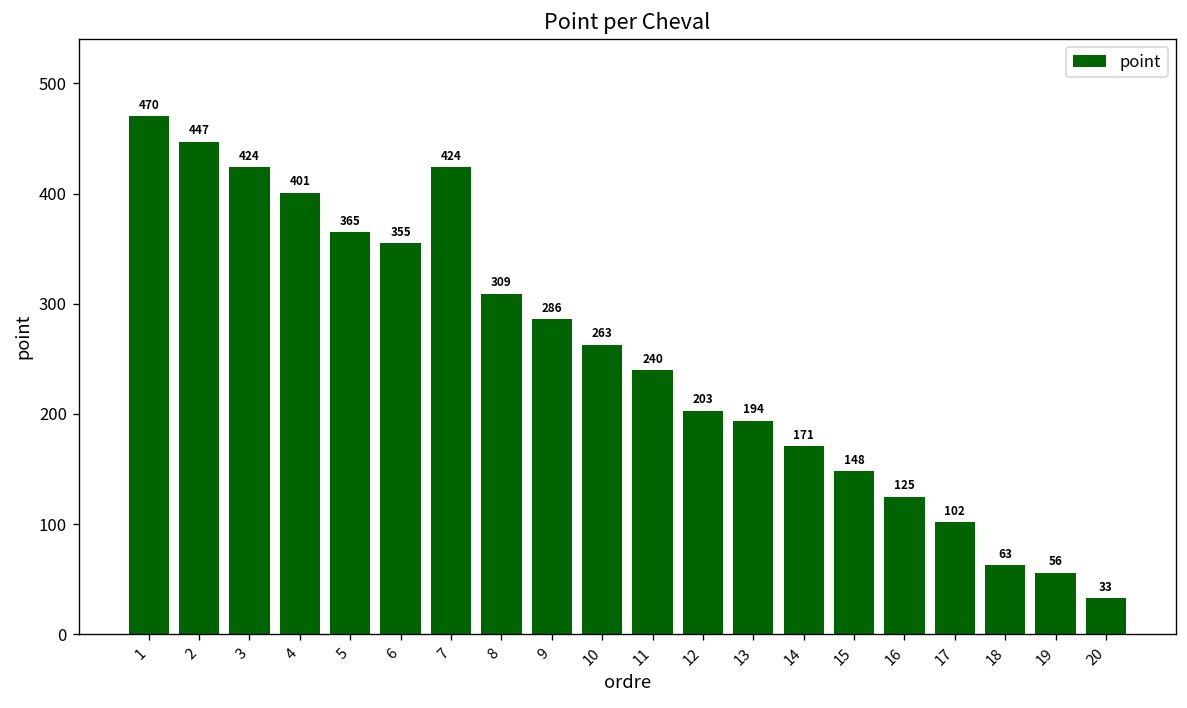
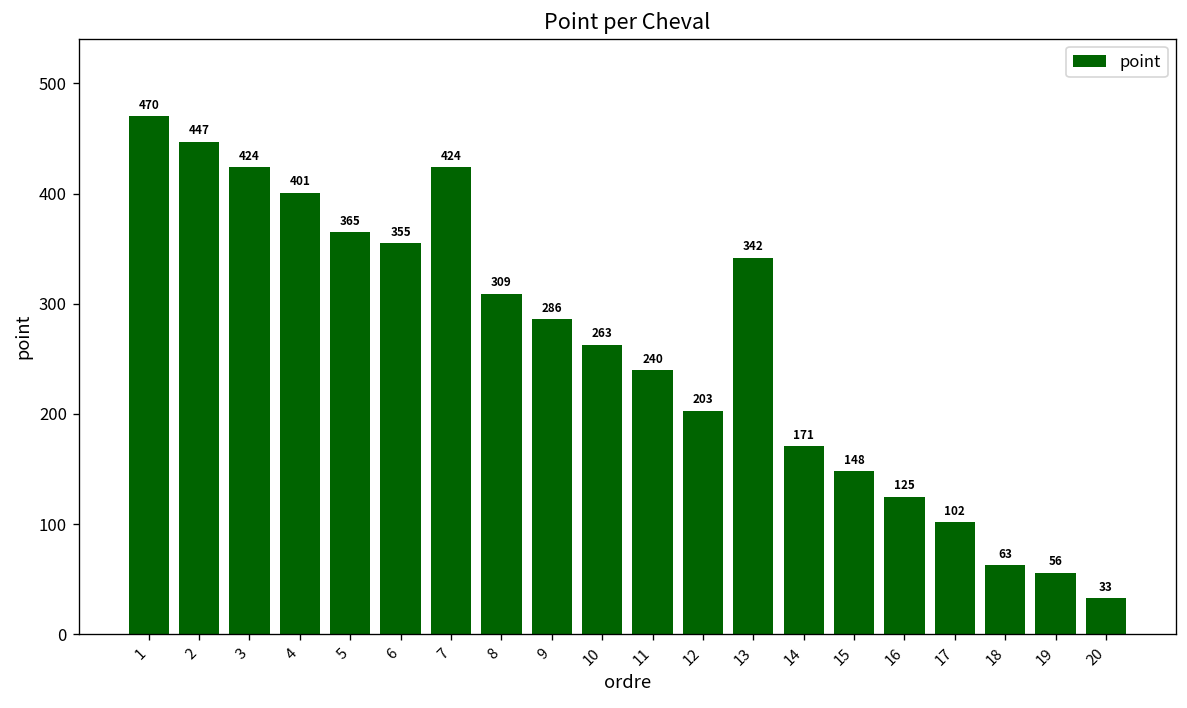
13: 194 -> 342
